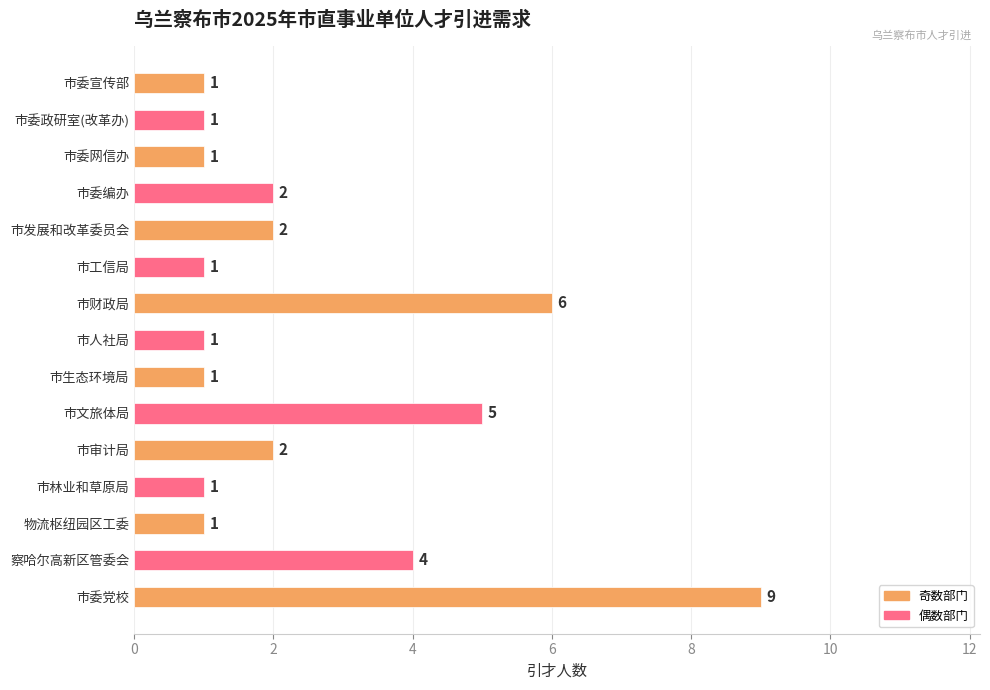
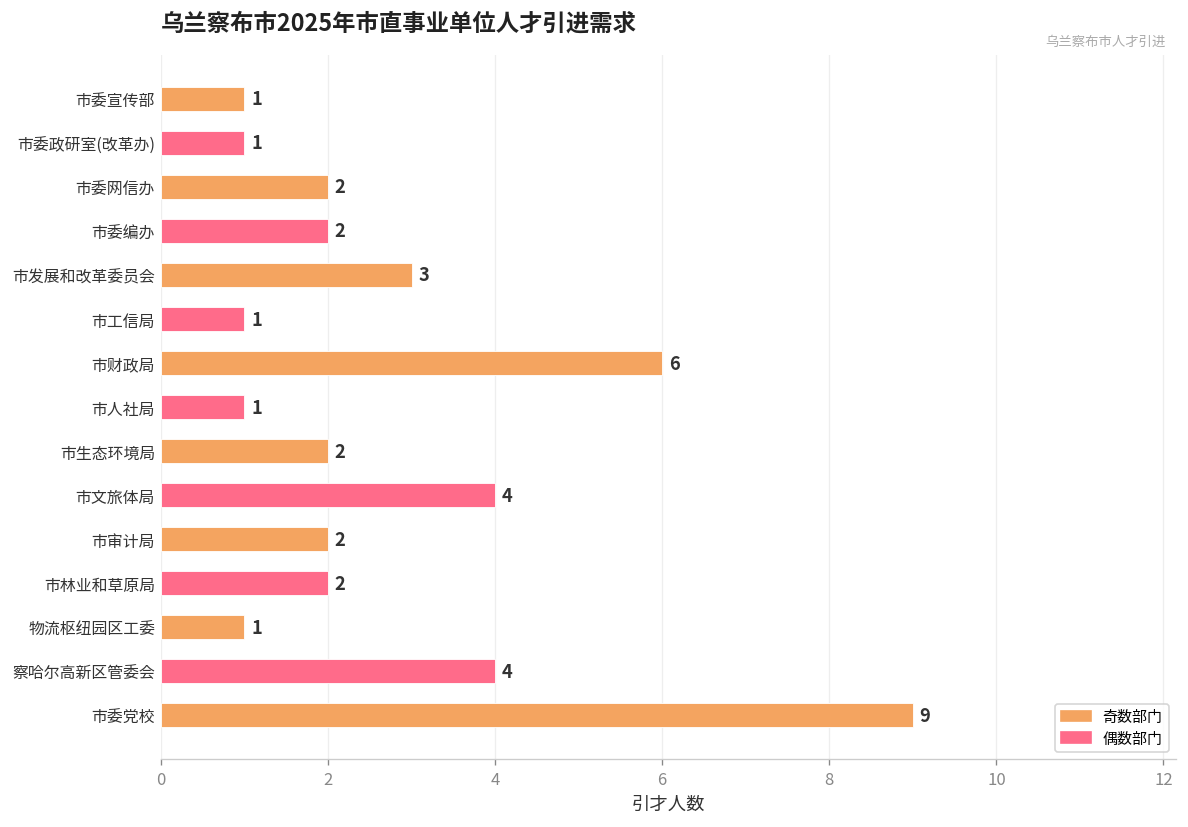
市委网信办: 1 -> 2
市发展和改革委员会: 2 -> 3
市生态环境局: 1 -> 2
市文旅体局: 5 -> 4
市林业和草原局: 1 -> 2
